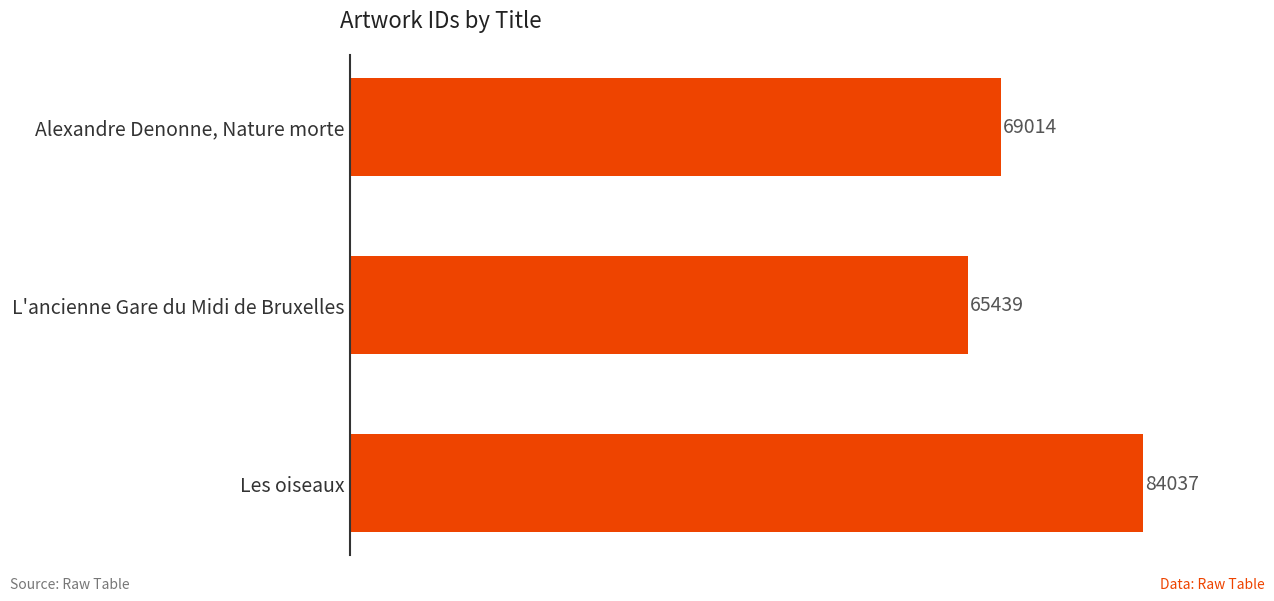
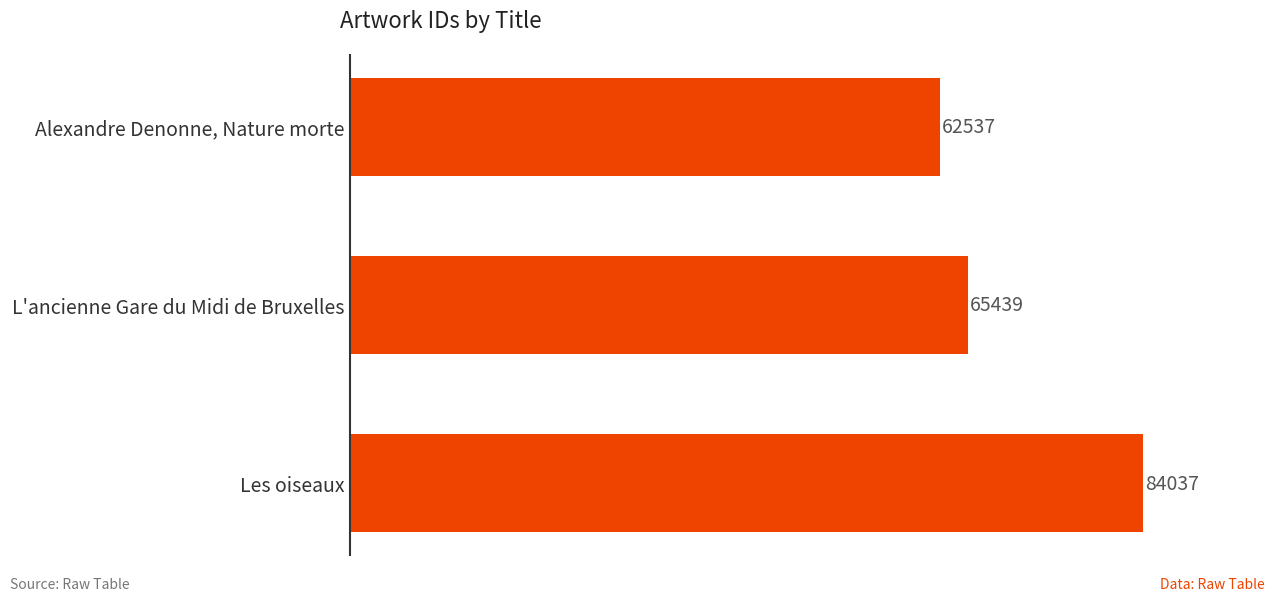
Alexandre Denonne, Nature morte: 69014 -> 62537
